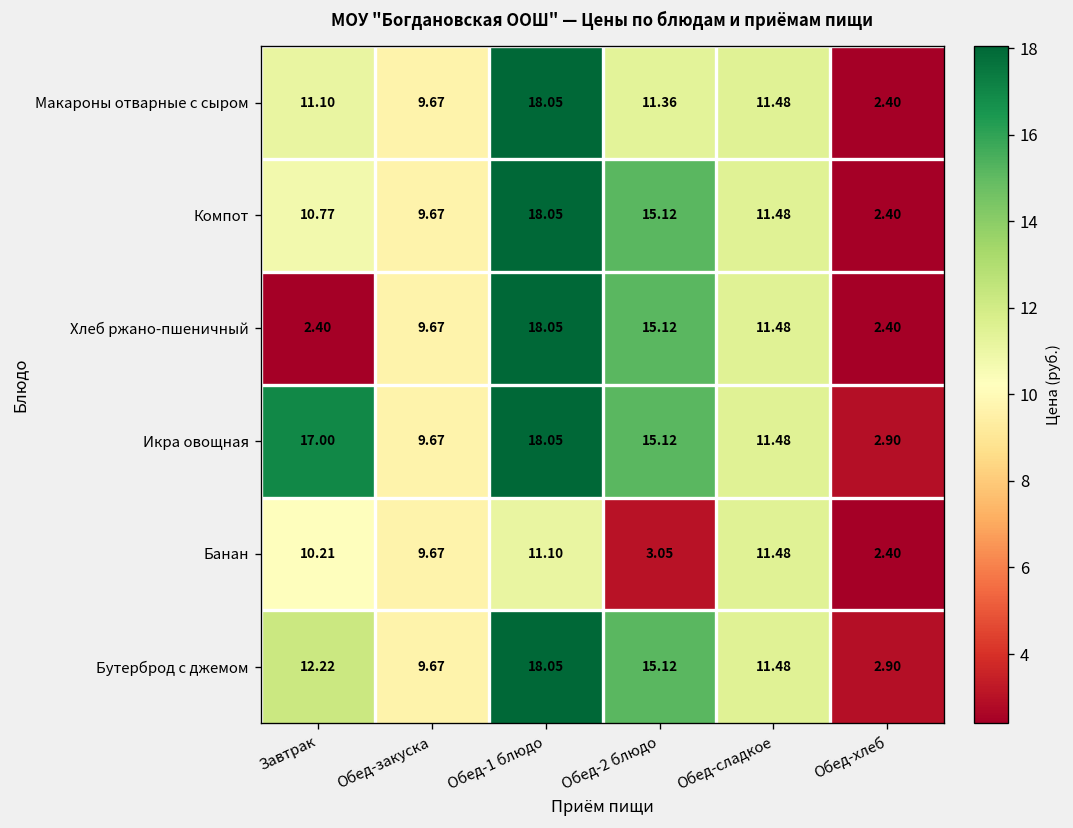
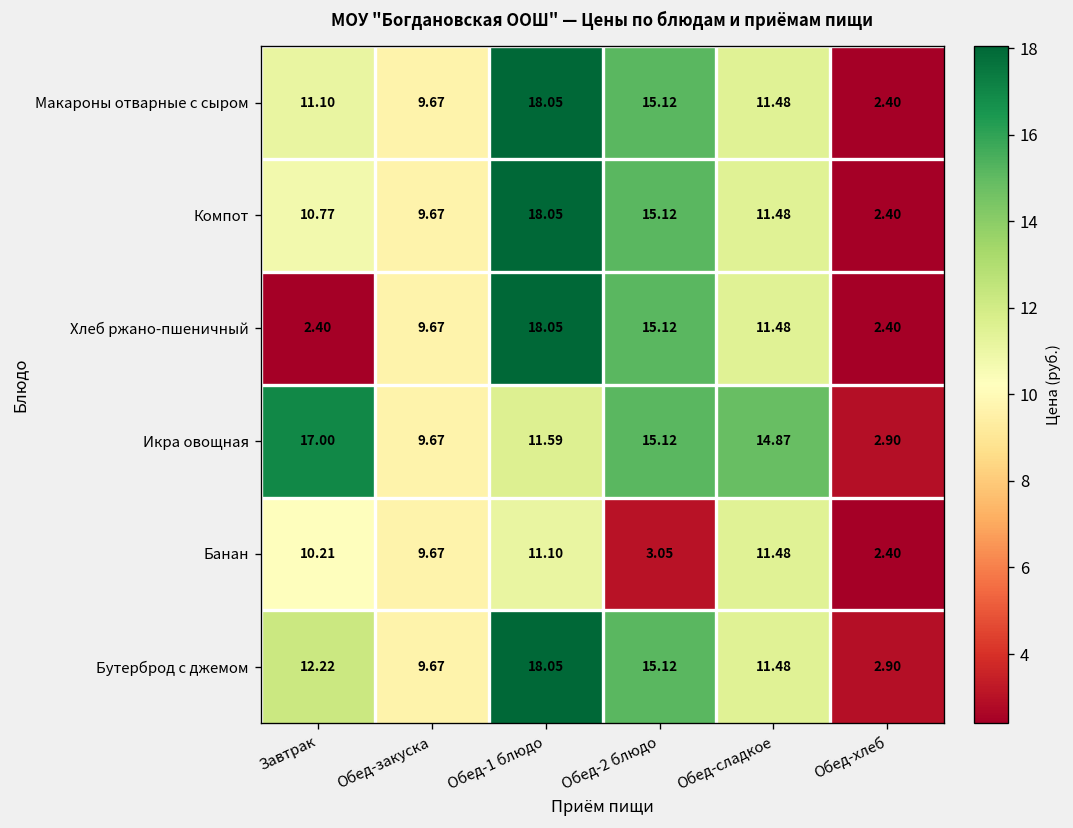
Макароны отварные с сыром, Обед-2 блюдо: 11.36 -> 15.12
Икра овощная, Обед-1 блюдо: 18.05 -> 11.59
Икра овощная, Обед-сладкое: 11.48 -> 14.87
